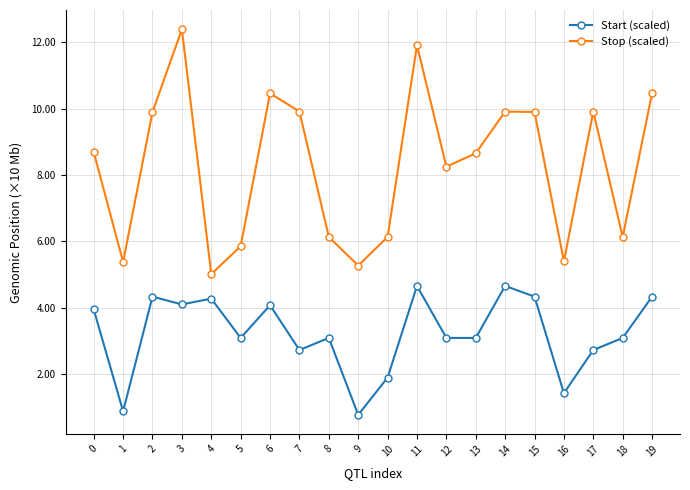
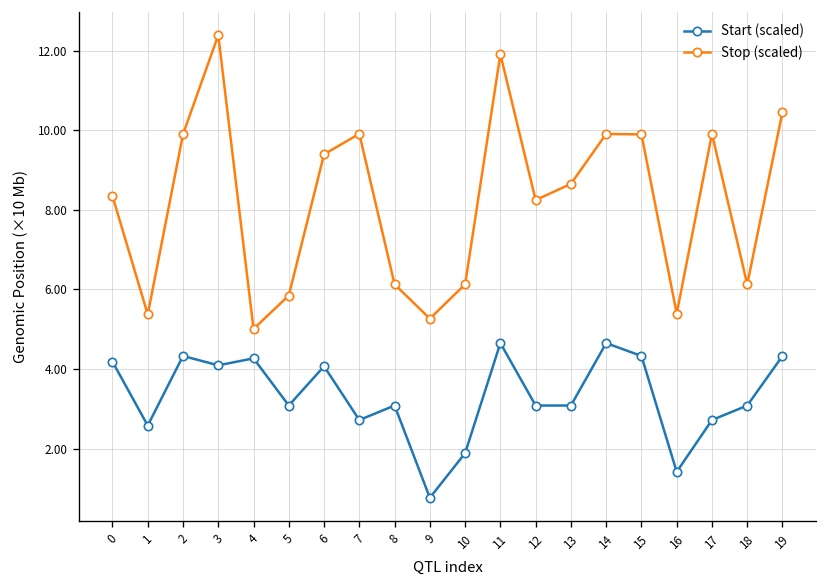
Start (scaled), 0: 3.9 -> 4.2
Stop (scaled), 0: 8.7 -> 8.3
Start (scaled), 1: 0.9 -> 2.6
Stop (scaled), 6: 10.5 -> 9.4
